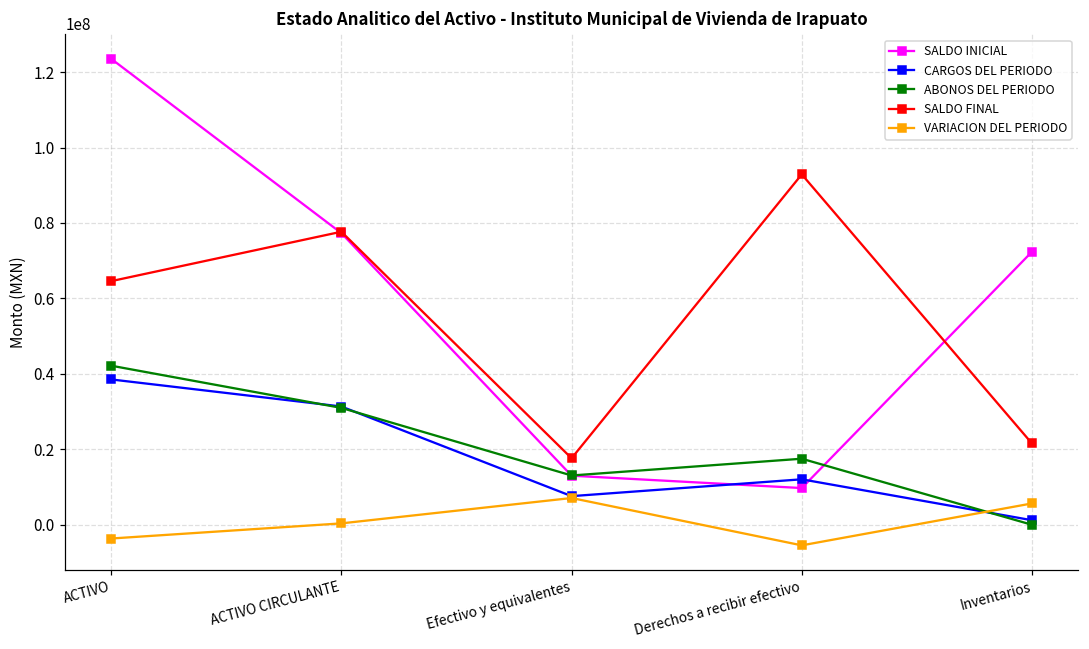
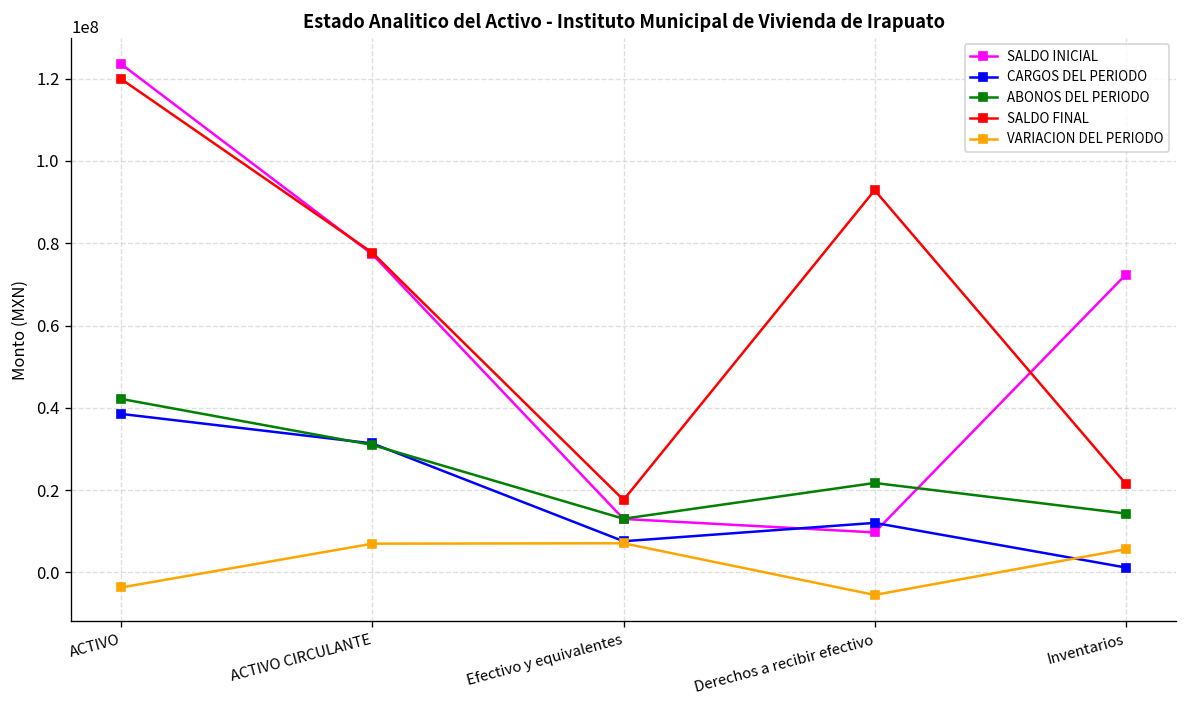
SALDO FINAL, ACTIVO: 65000000 -> 120000000
VARIACION DEL PERIODO, ACTIVO CIRCULANTE: 0 -> 7000000
ABONOS DEL PERIODO, Derechos a recibir efectivo: 18000000 -> 22000000
ABONOS DEL PERIODO, Inventarios: 0 -> 14000000
